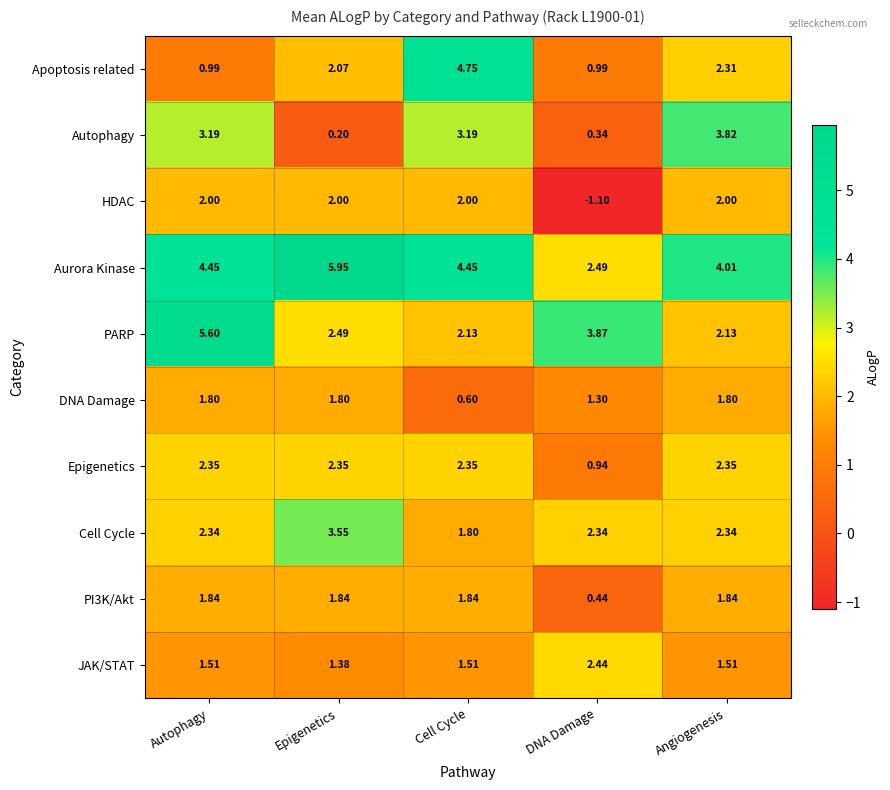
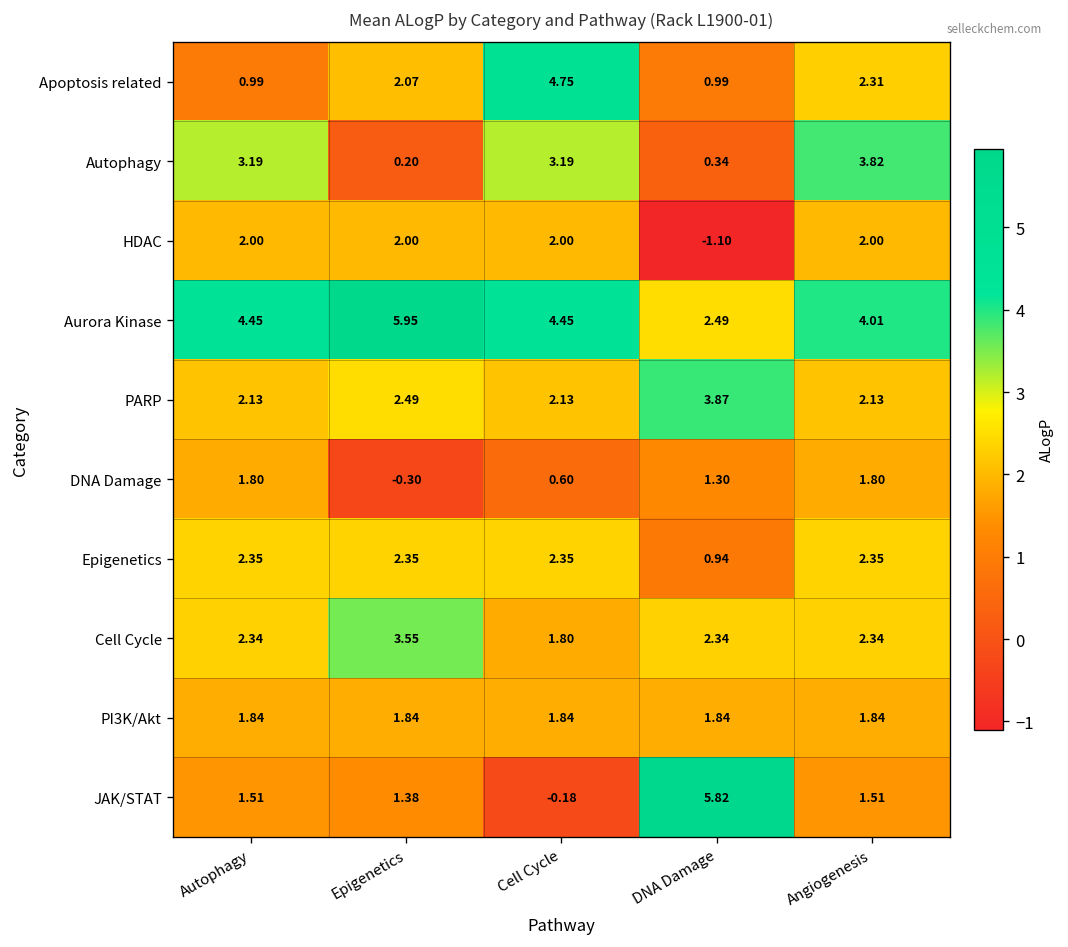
PARP, Autophagy: 5.60 -> 2.13
DNA Damage, Epigenetics: 1.80 -> -0.30
PI3K/Akt, DNA Damage: 0.44 -> 1.84
JAK/STAT, Cell Cycle: 1.51 -> -0.18
JAK/STAT, DNA Damage: 2.44 -> 5.82
